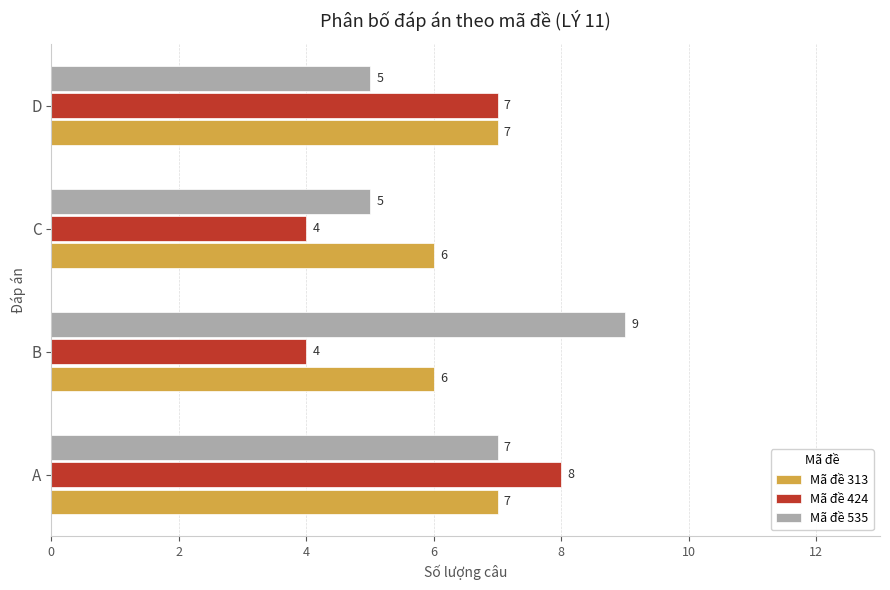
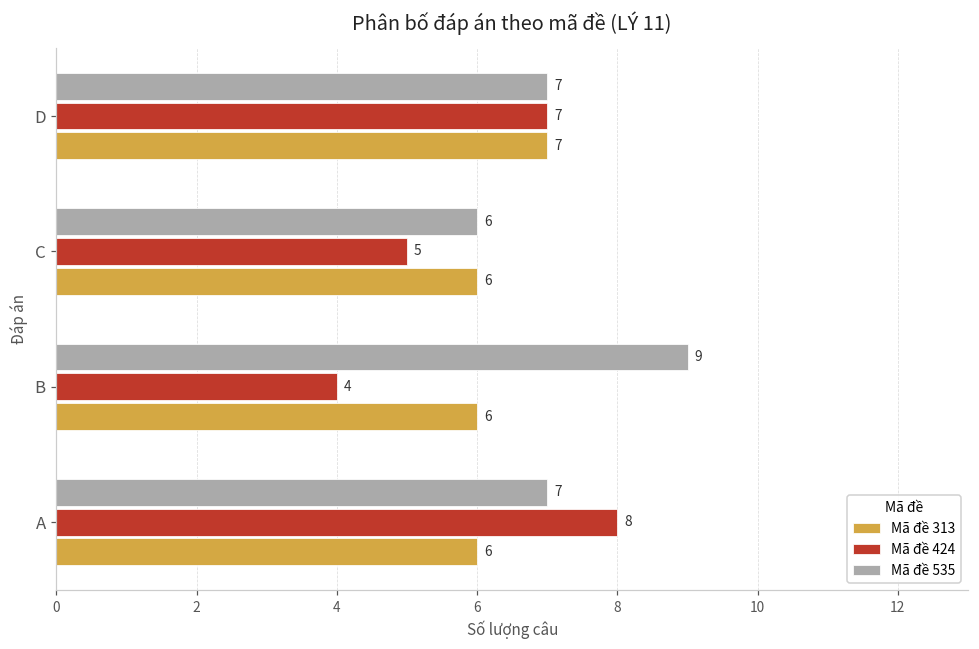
Mã đề 535, D: 5 -> 7
Mã đề 535, C: 5 -> 6
Mã đề 424, C: 4 -> 5
Mã đề 313, A: 7 -> 6
